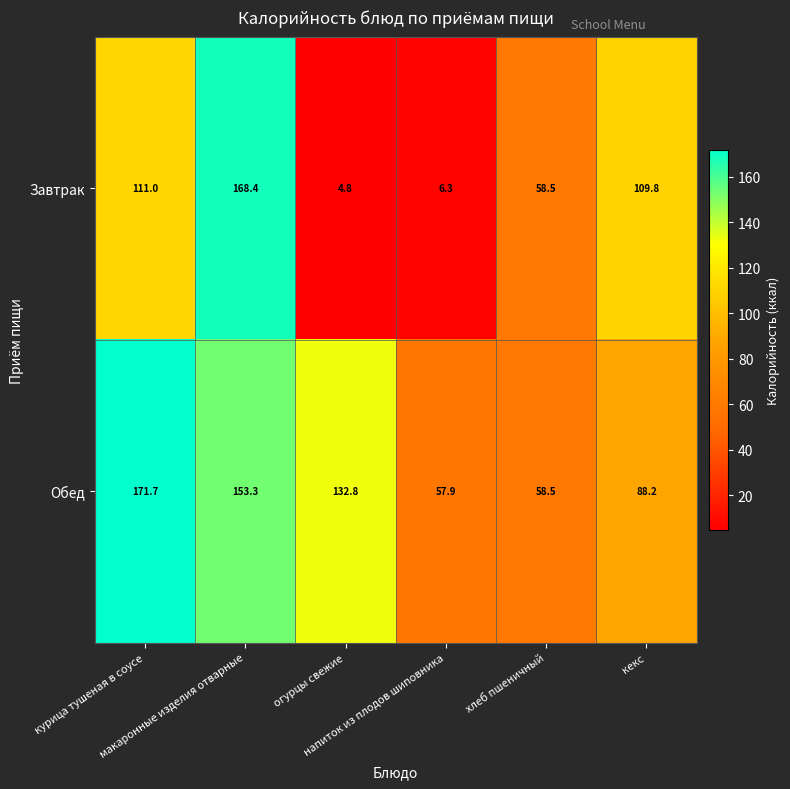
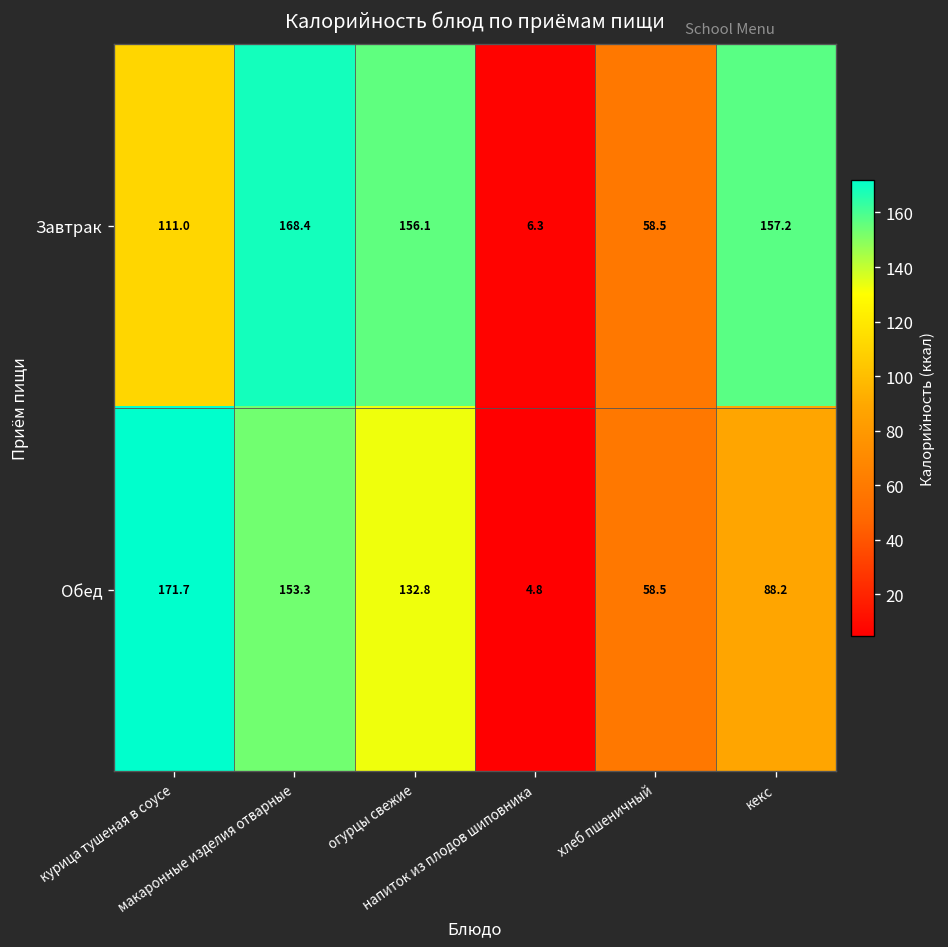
Завтрак, огурцы свежие: 4.8 -> 156.1
Завтрак, кекс: 109.8 -> 157.2
Обед, напиток из плодов шиповника: 57.9 -> 4.8
